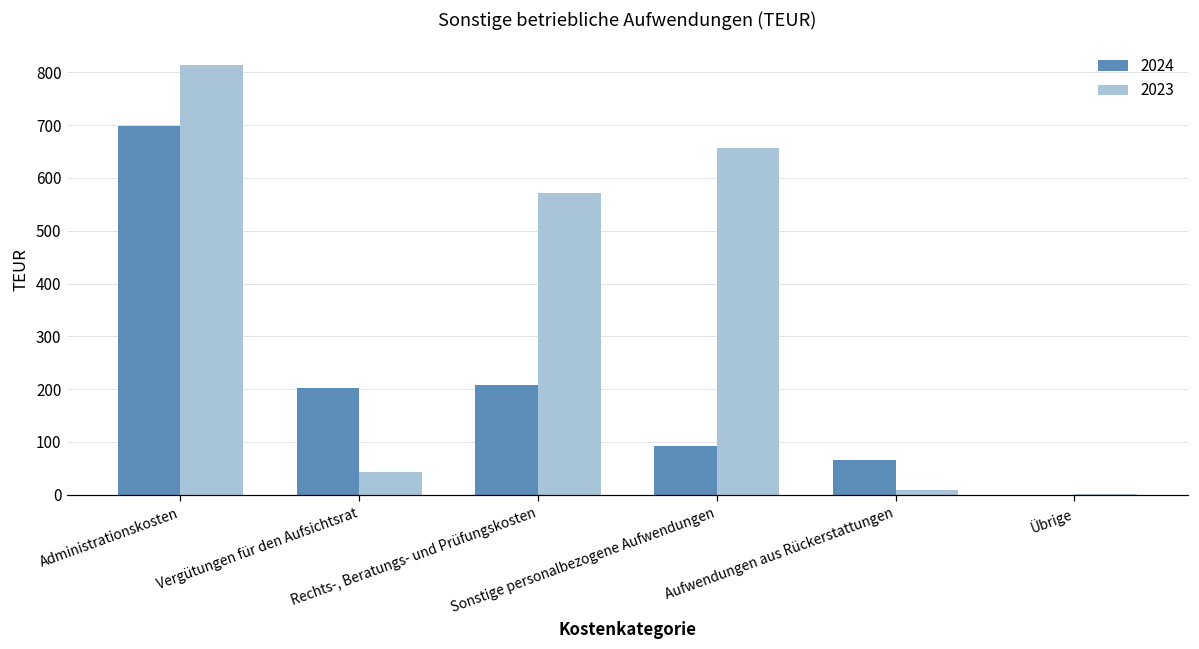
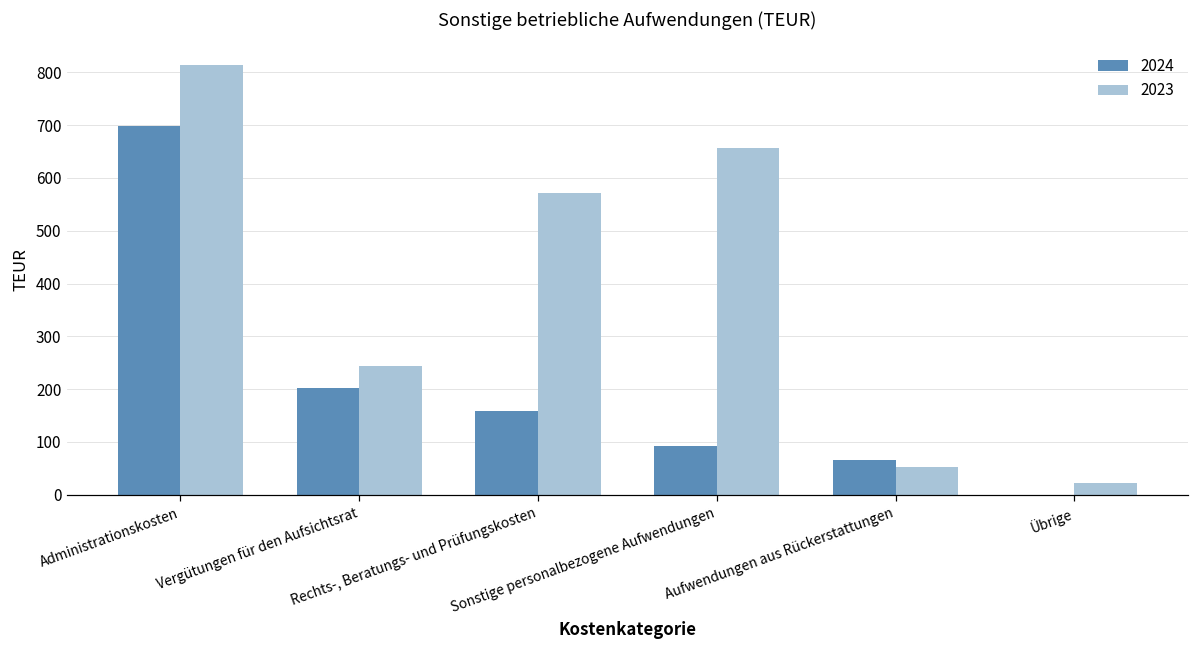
2023, Vergütungen für den Aufsichtsrat: 40 -> 240
2024, Rechts-, Beratungs- und Prüfungskosten: 210 -> 160
2023, Aufwendungen aus Rückerstattungen: 10 -> 50
2023, Übrige: 0 -> 20
